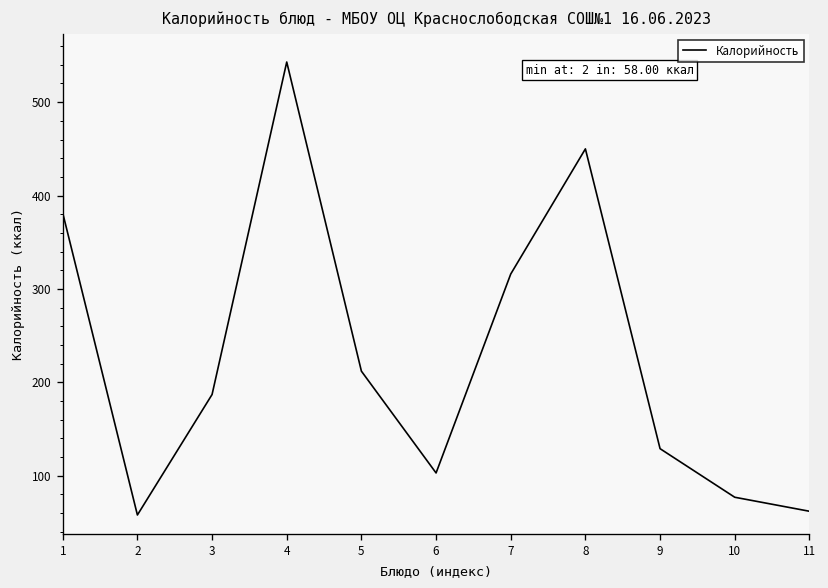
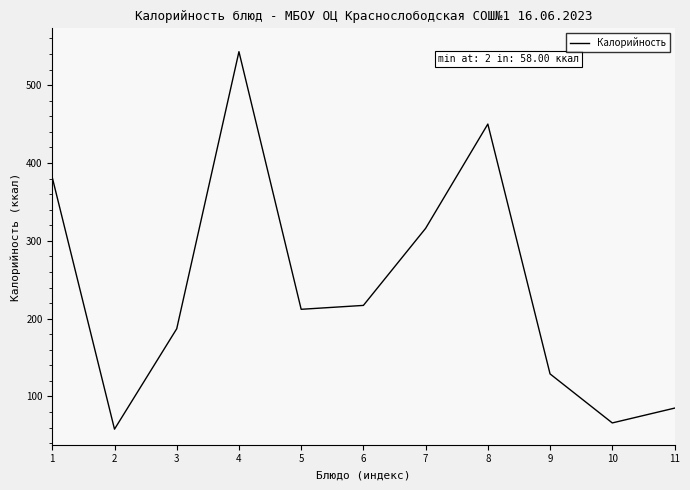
6: 100 -> 220
10: 80 -> 70
11: 60 -> 90
